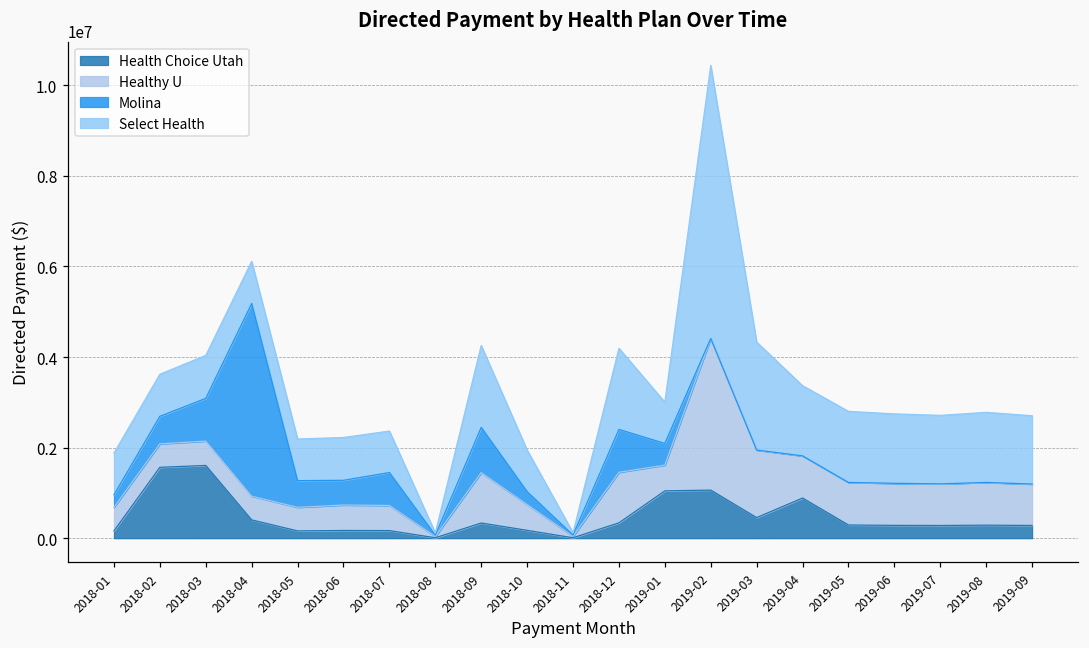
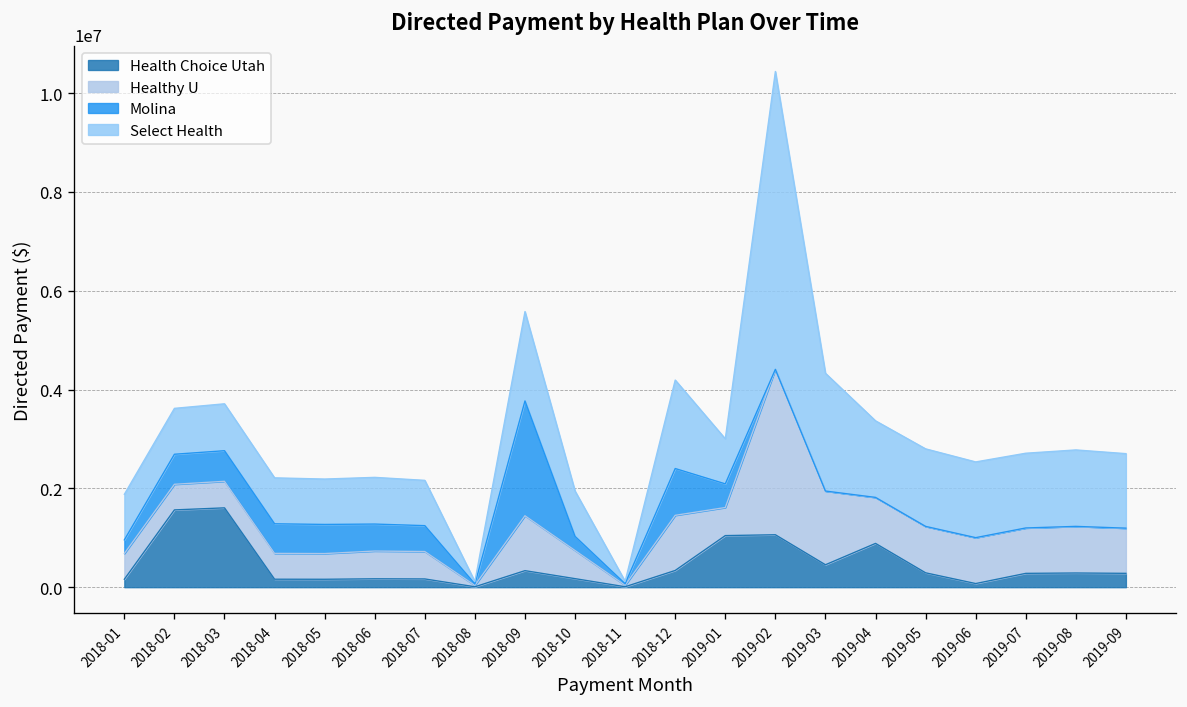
Molina, 2018-03: 900000 -> 600000
Health Choice Utah, 2018-04: 400000 -> 200000
Molina, 2018-04: 4300000 -> 600000
Molina, 2018-07: 700000 -> 500000
Molina, 2018-09: 1000000 -> 2300000
Health Choice Utah, 2019-06: 300000 -> 100000
